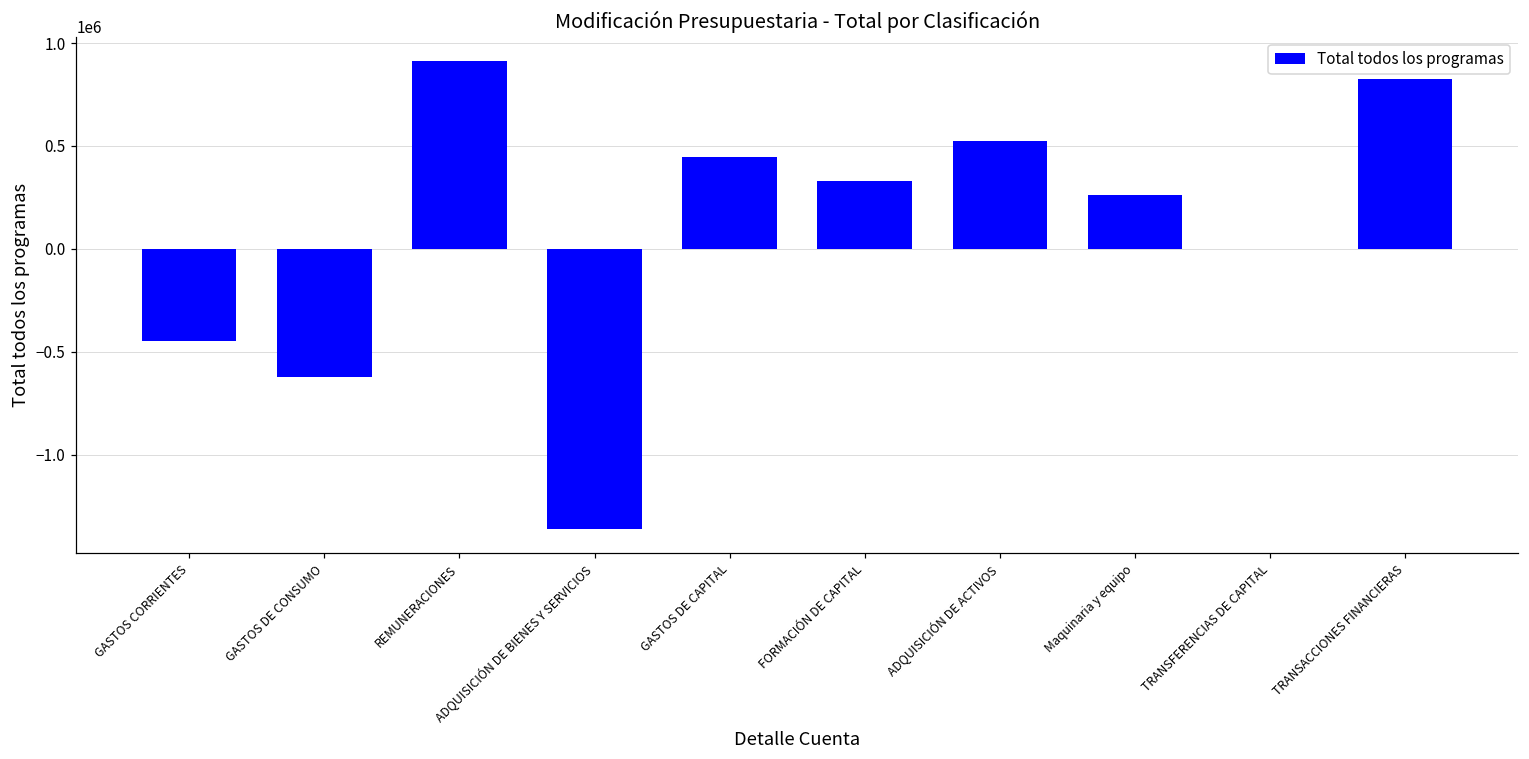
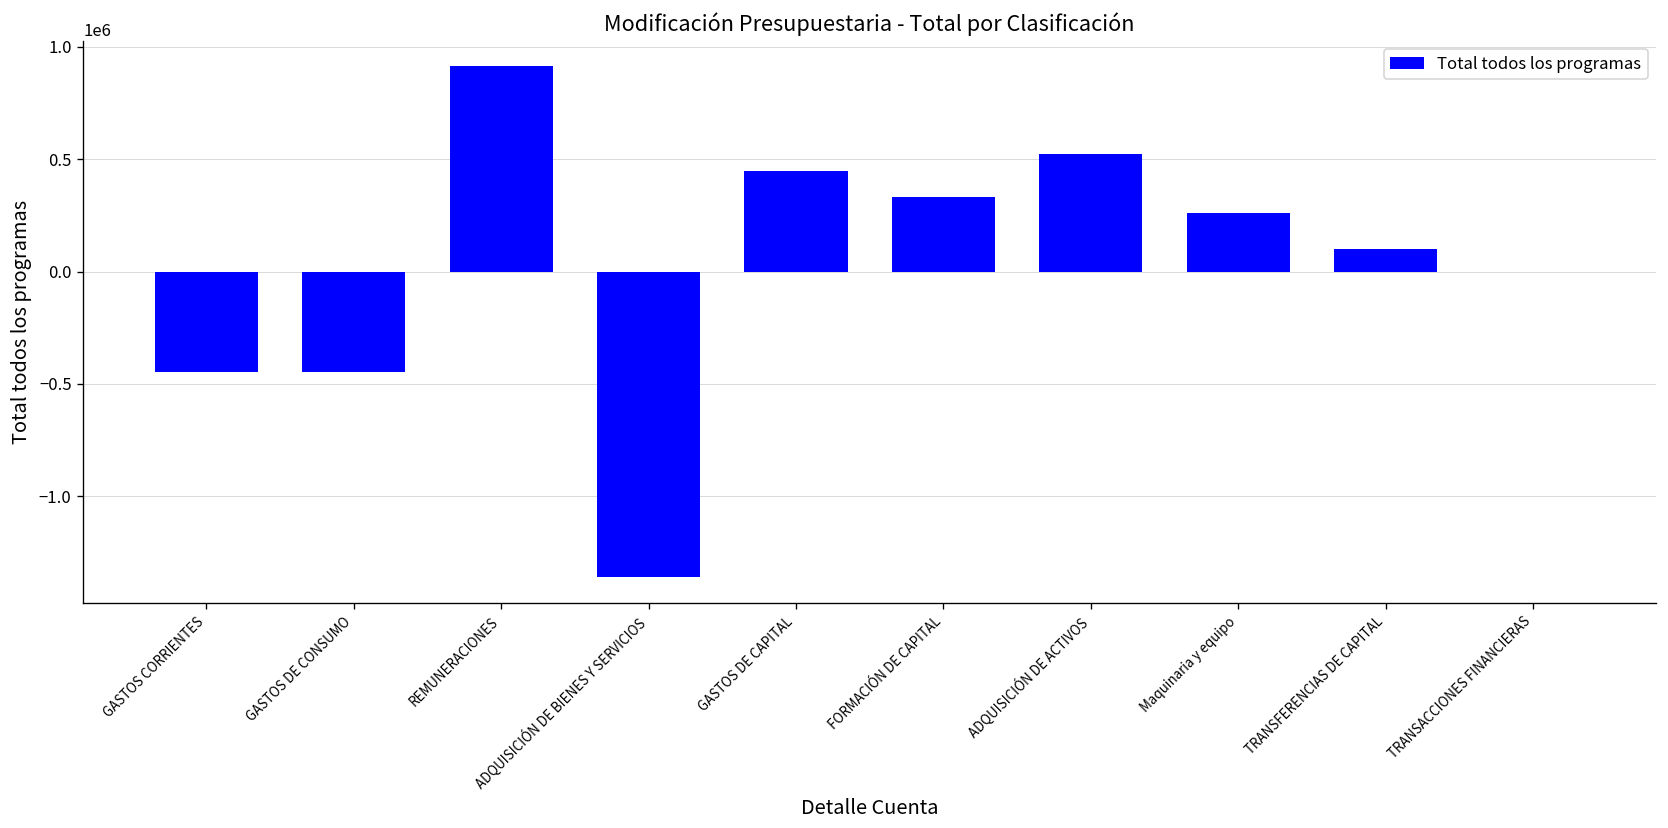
GASTOS DE CONSUMO: -620000 -> -450000
TRANSFERENCIAS DE CAPITAL: 0 -> 100000
TRANSACCIONES FINANCIERAS: 830000 -> 0
